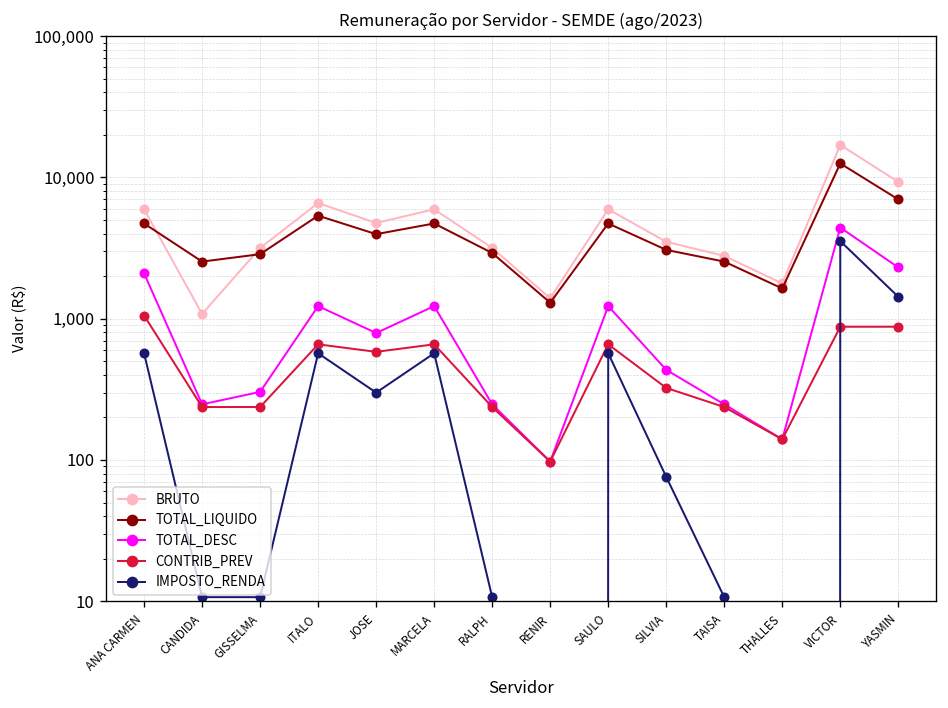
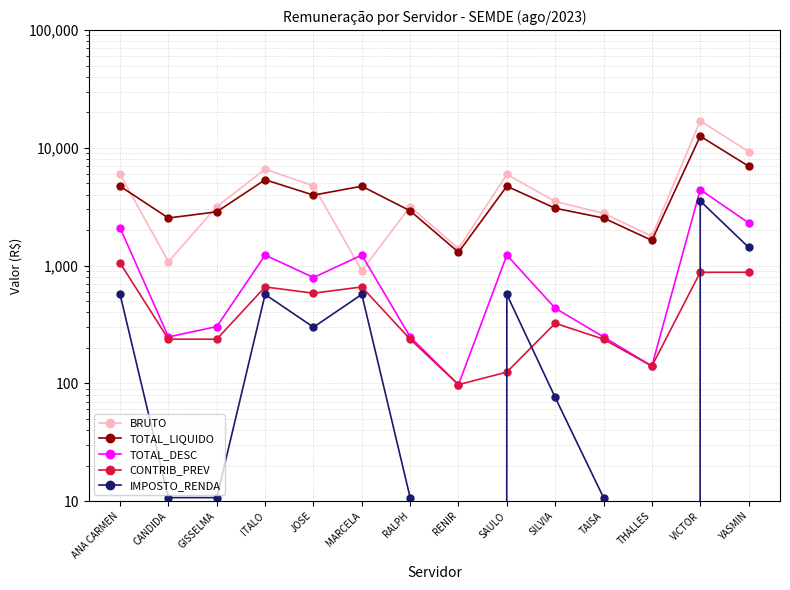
BRUTO, MARCELA: 6,000 -> 900
CONTRIB_PREV, SAULO: 700 -> 120
